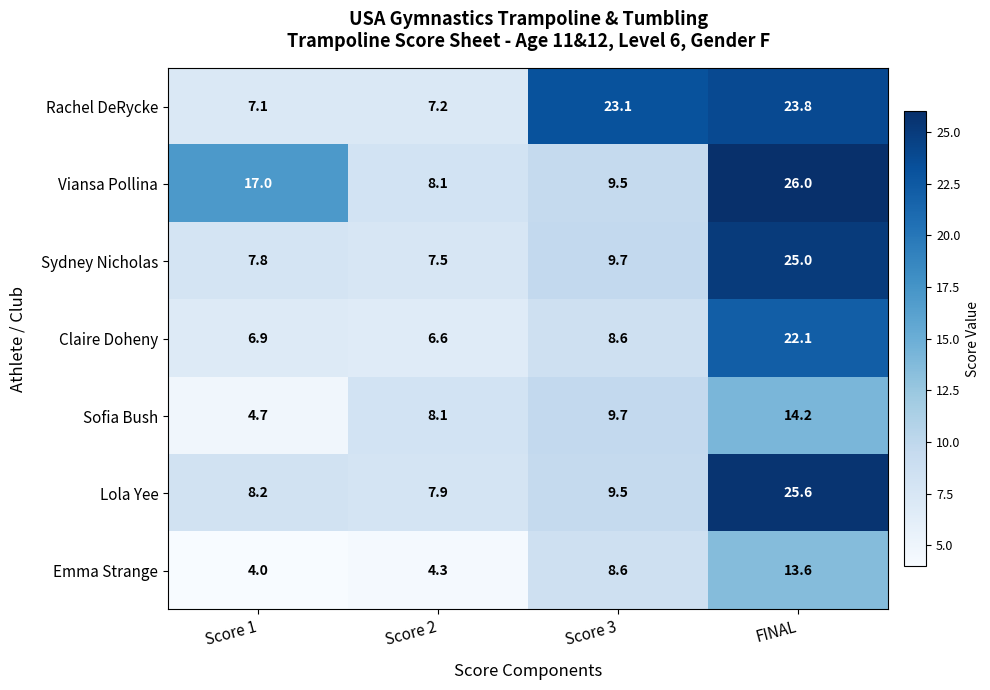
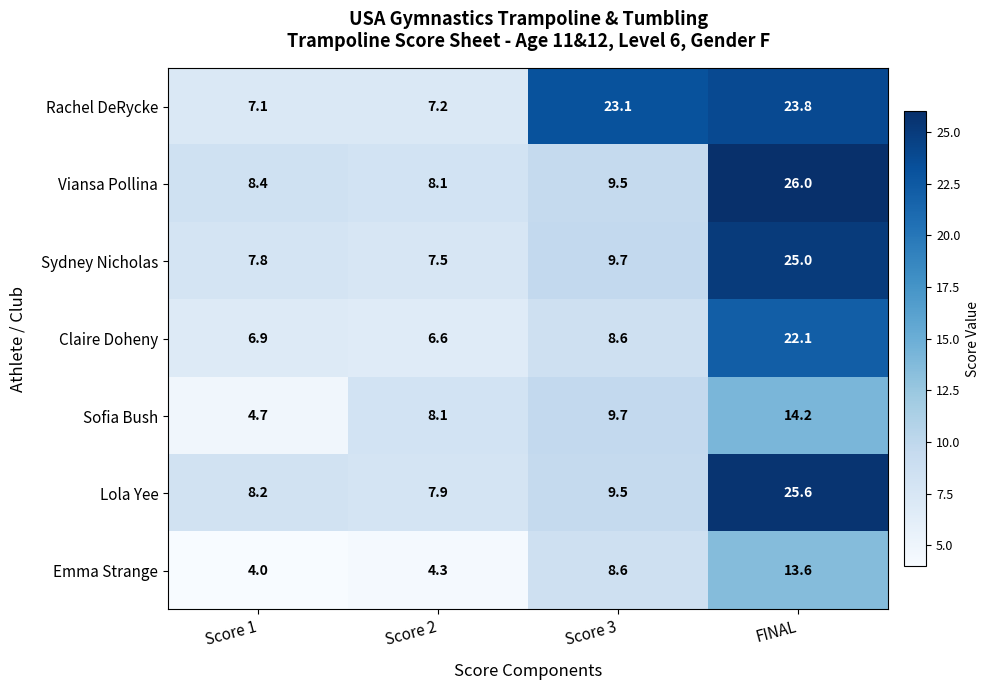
Viansa Pollina, Score 1: 17.0 -> 8.4
